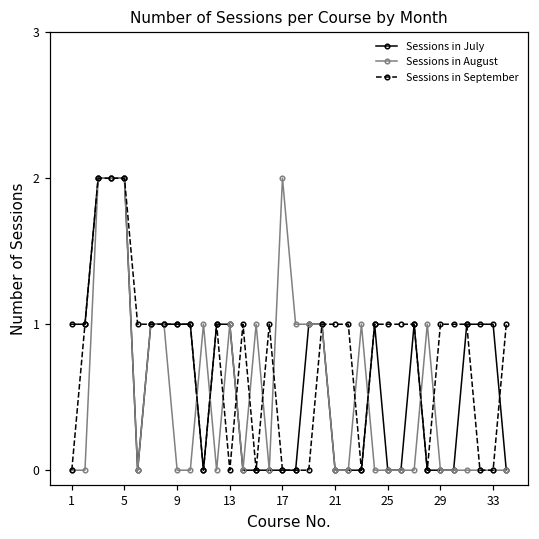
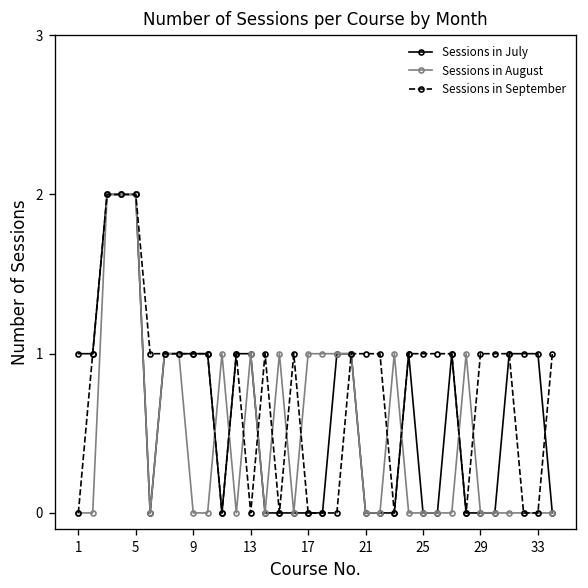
Sessions in August, 17: 2 -> 1
